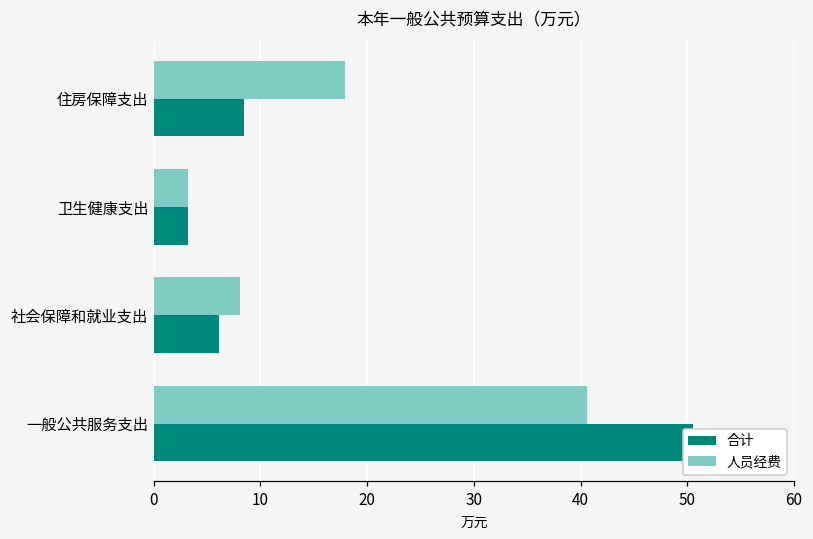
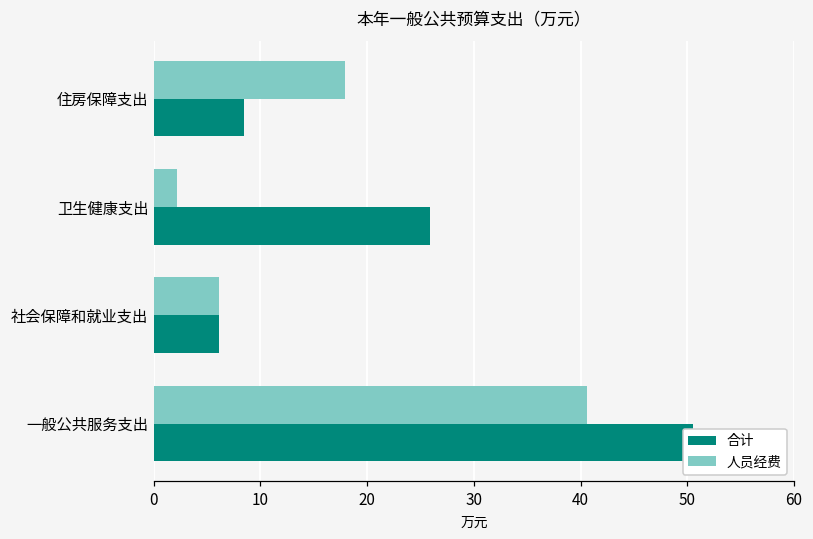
人员经费, 卫生健康支出: 3 -> 2
合计, 卫生健康支出: 3 -> 26
人员经费, 社会保障和就业支出: 8 -> 6
